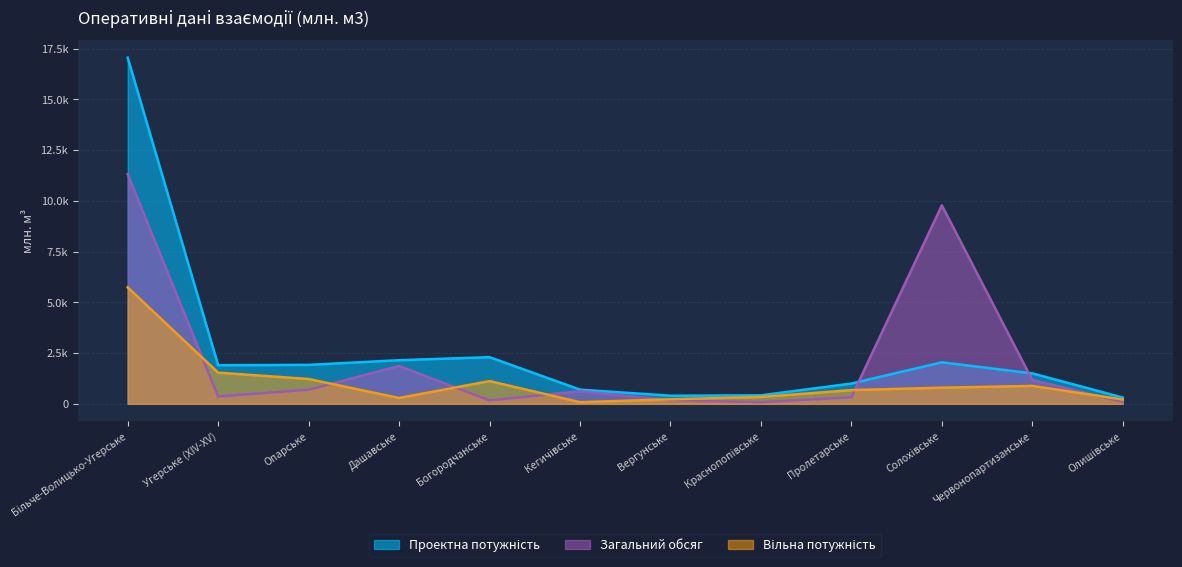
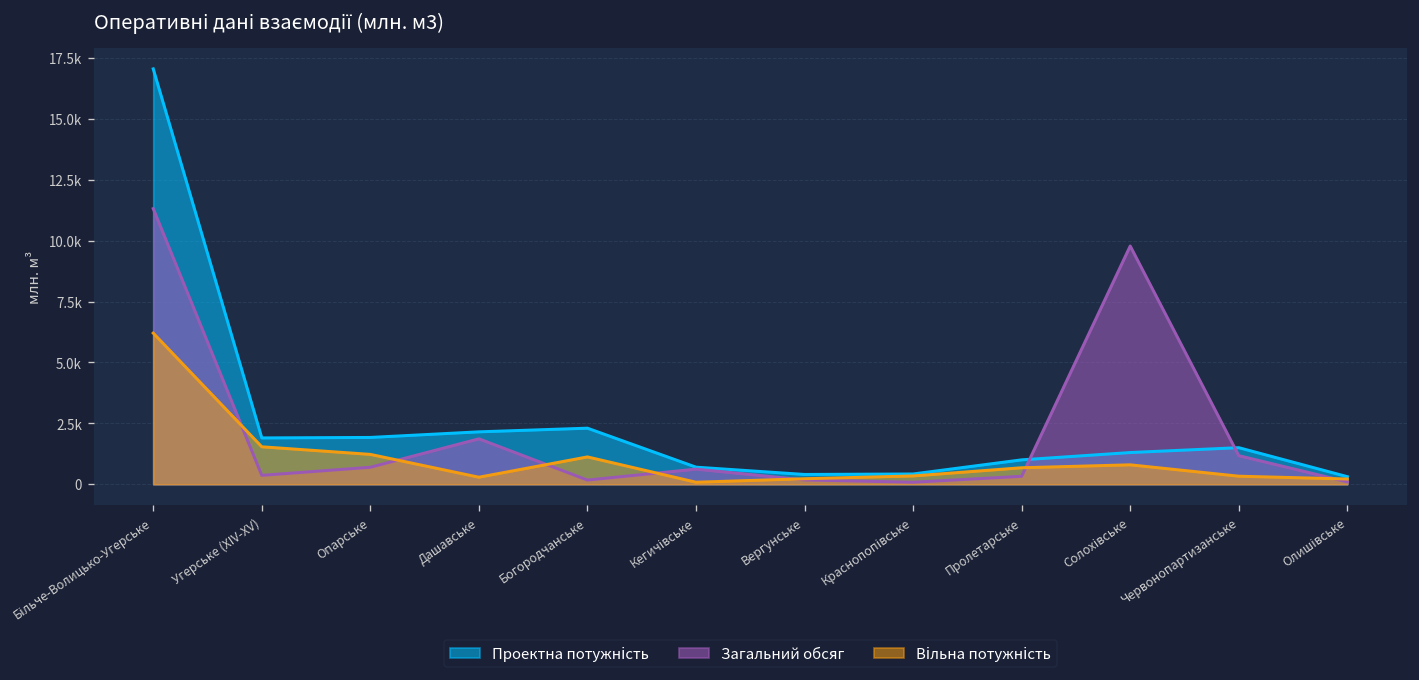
Вільна потужність, Більче-Волицько-Угерське: 5700 -> 6200
Проектна потужність, Солохівське: 2000 -> 1300
Вільна потужність, Червонопартизанське: 900 -> 300
